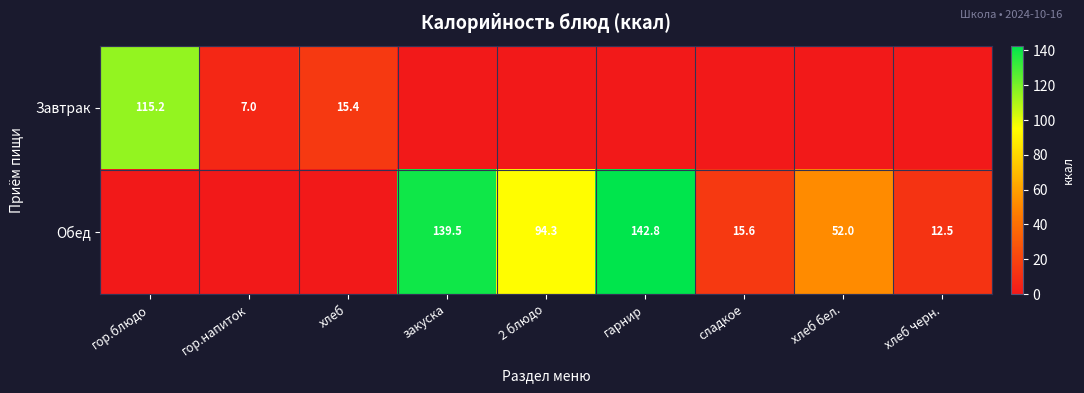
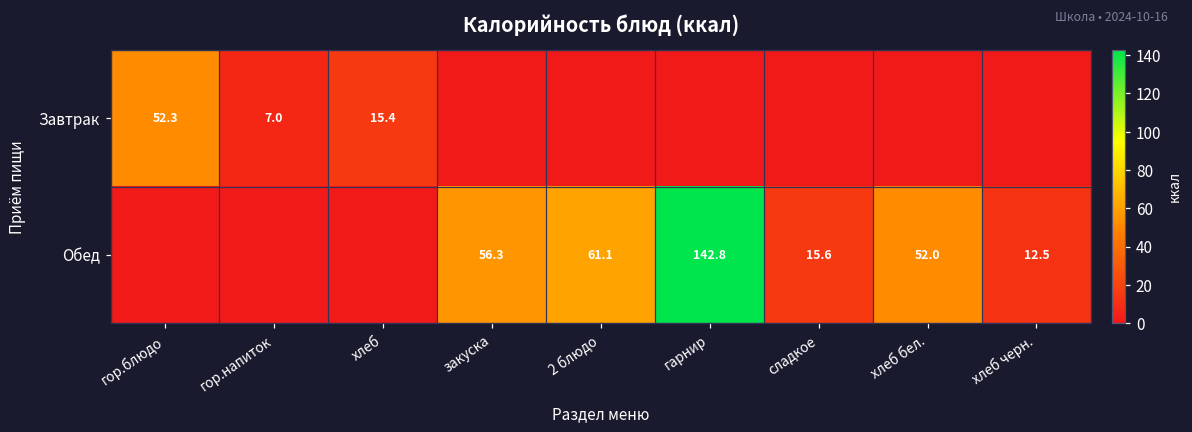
Завтрак, гор.блюдо: 115.2 -> 52.3
Обед, закуска: 139.5 -> 56.3
Обед, 2 блюдо: 94.3 -> 61.1
